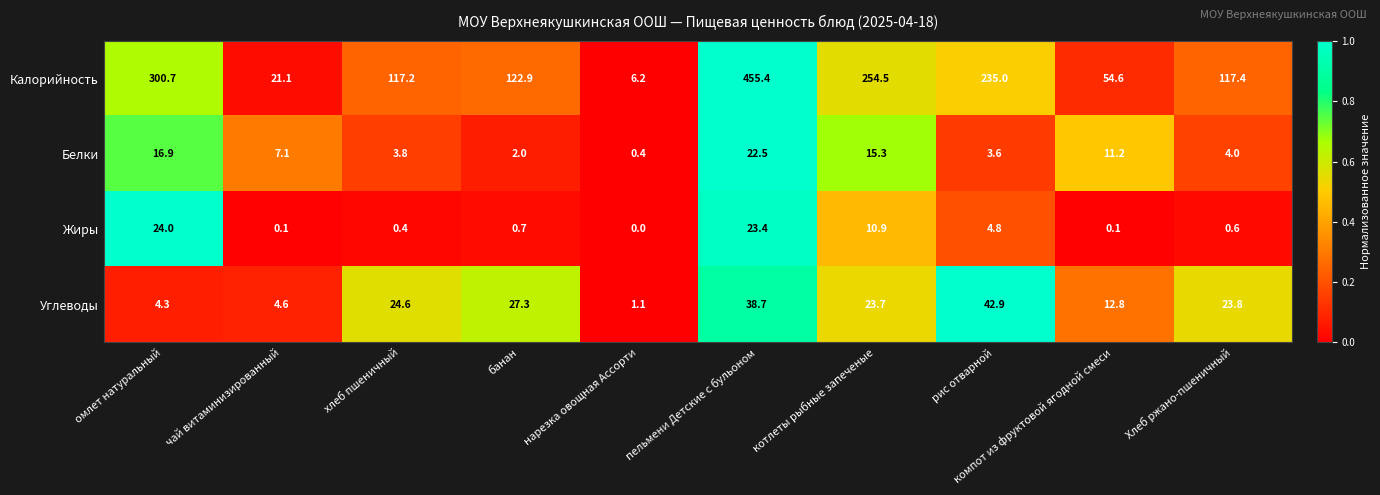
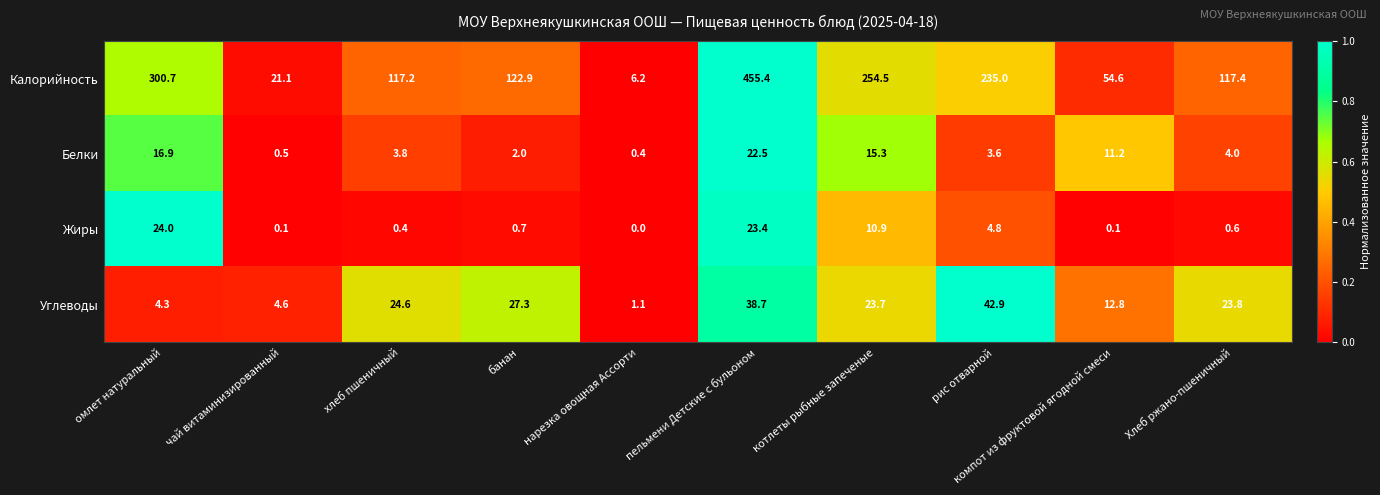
Белки, чай витаминизированный: 7.1 -> 0.5
